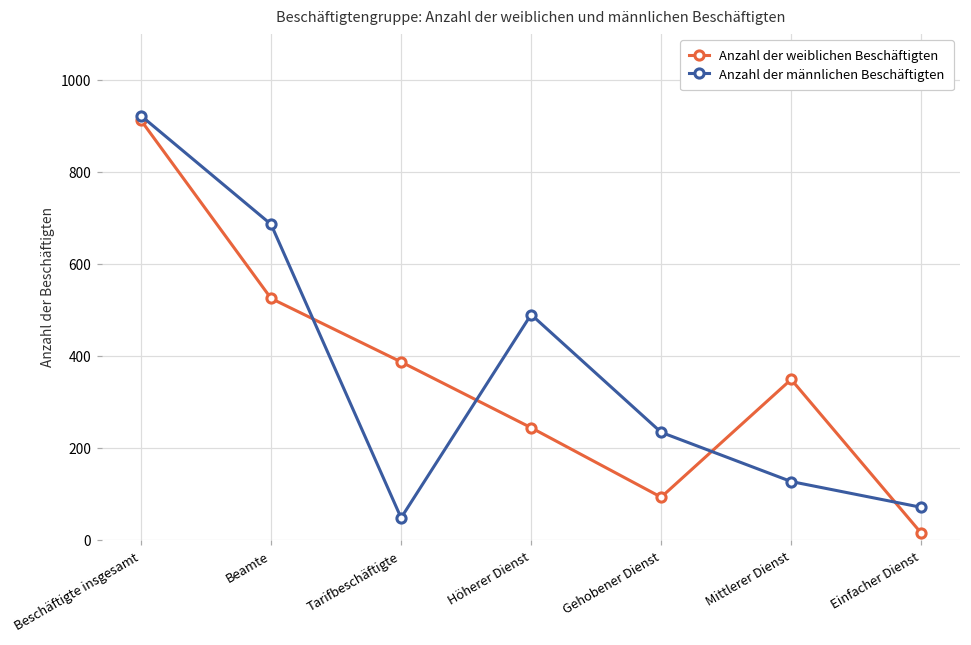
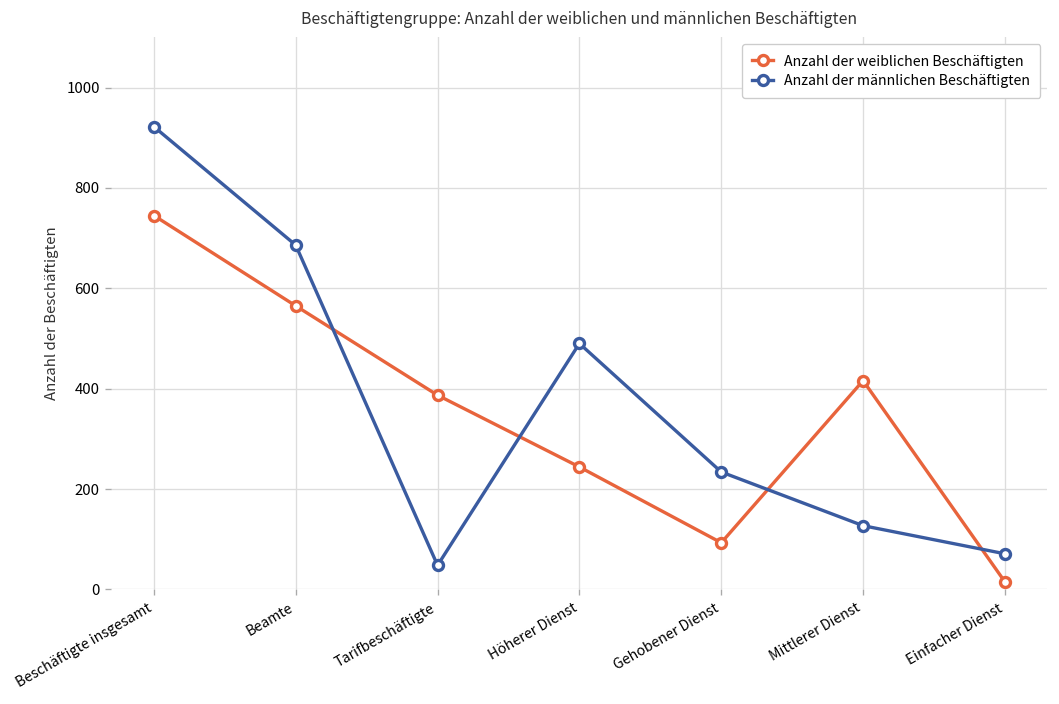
Anzahl der weiblichen Beschäftigten, Beschäftigte insgesamt: 910 -> 750
Anzahl der weiblichen Beschäftigten, Beamte: 530 -> 570
Anzahl der weiblichen Beschäftigten, Mittlerer Dienst: 350 -> 420
